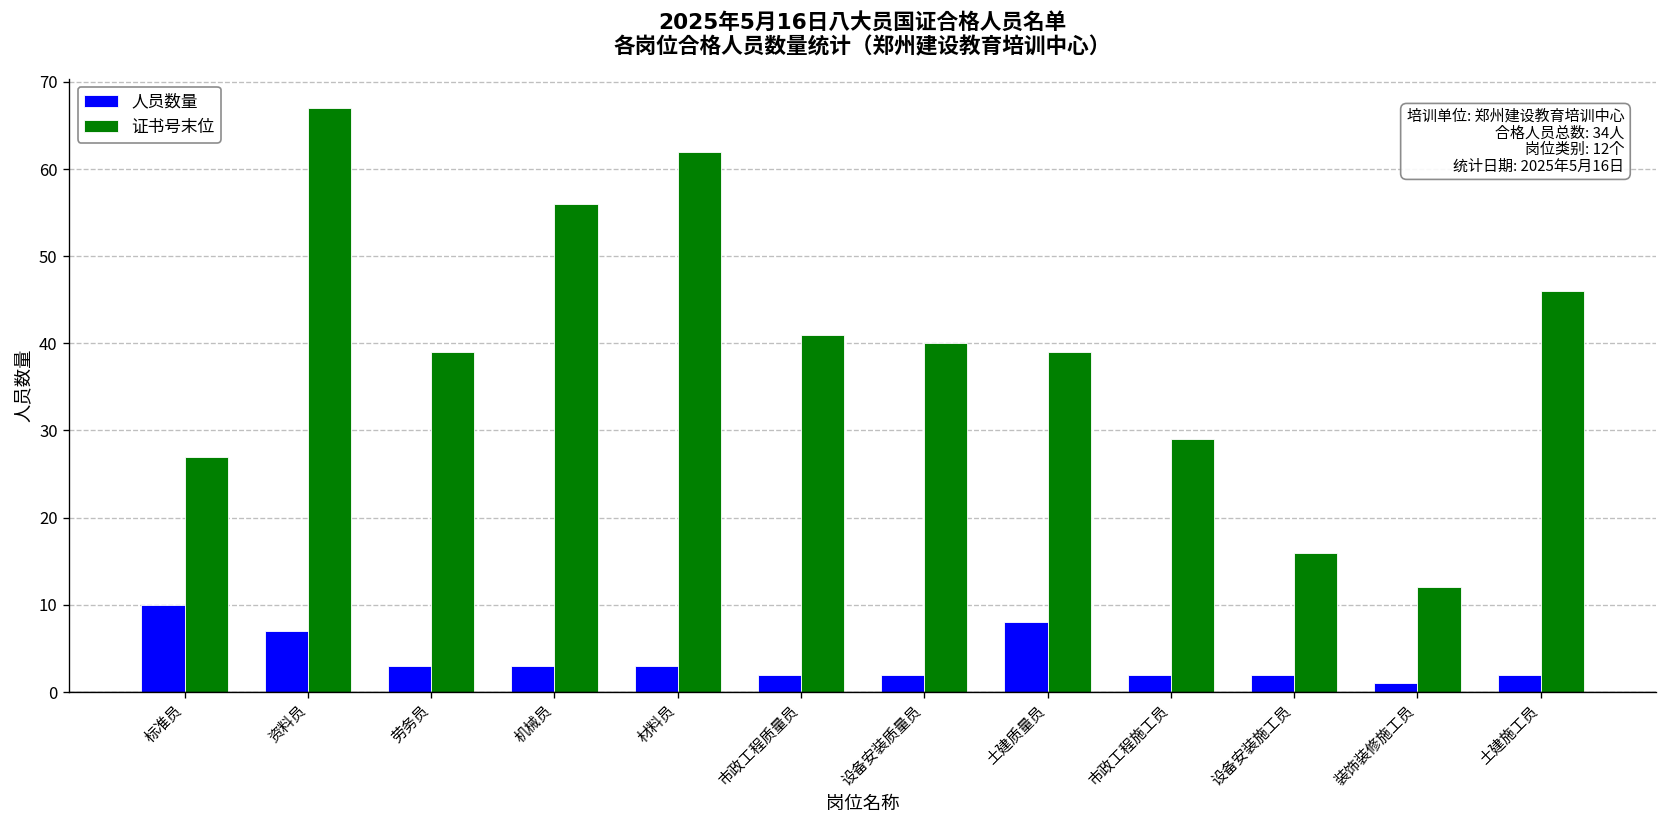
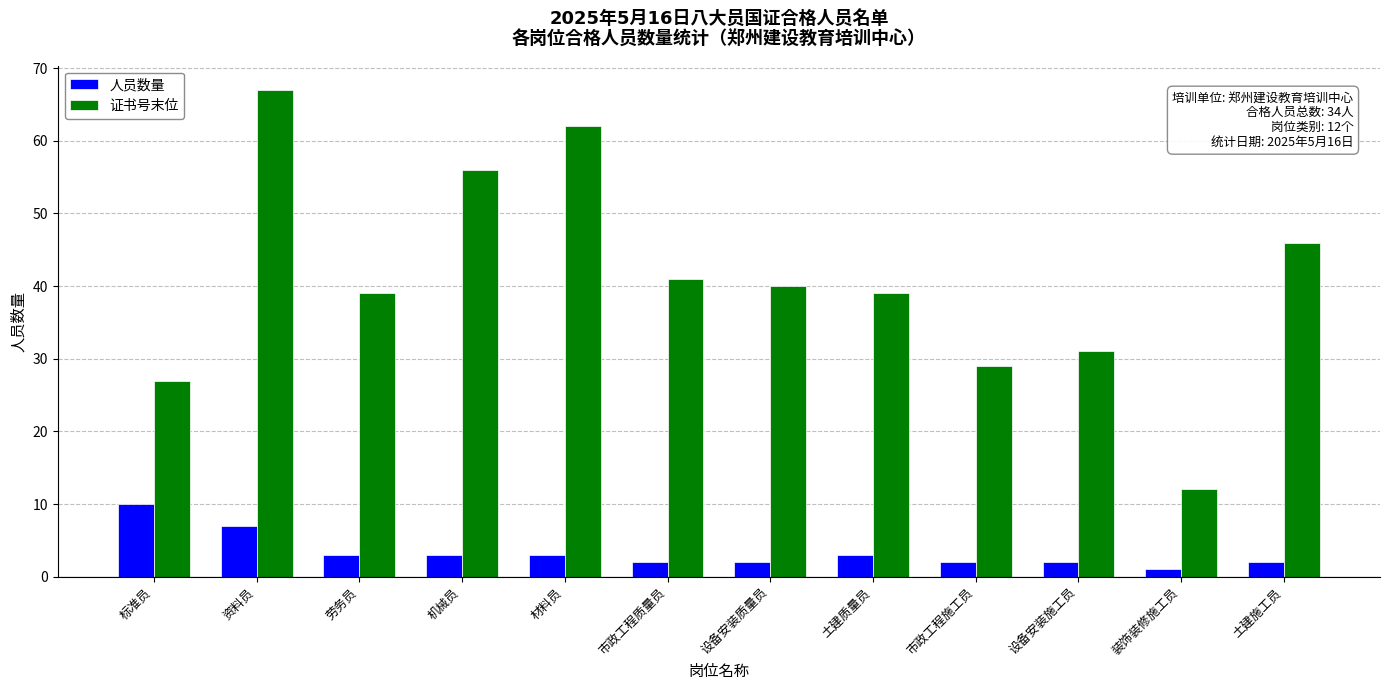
人员数量, 土建质量员: 8 -> 3
证书号末位, 设备安装施工员: 16 -> 31
